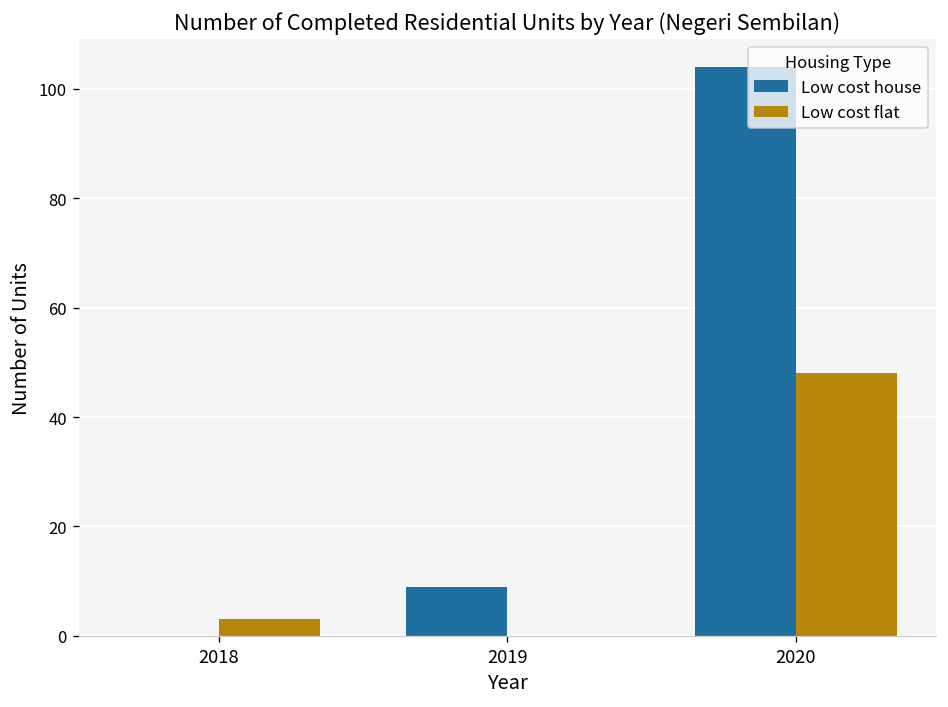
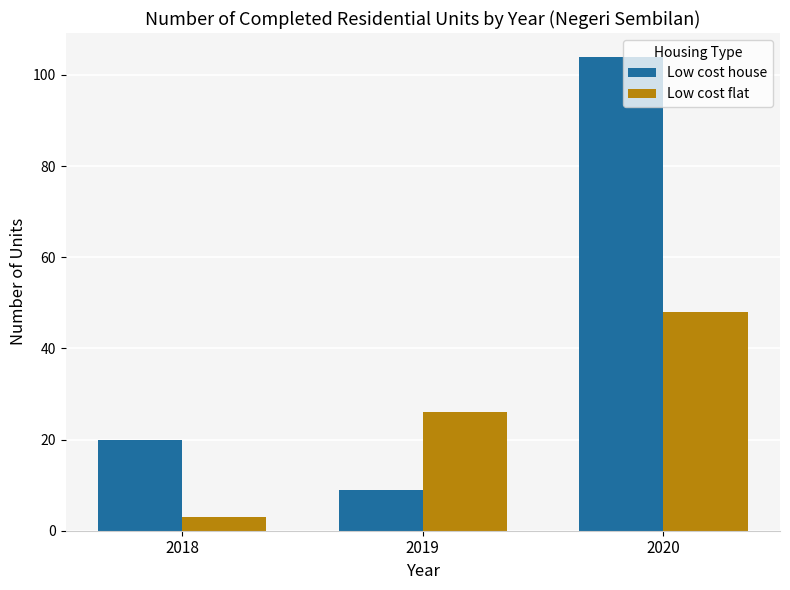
Low cost house, 2018: 0 -> 20
Low cost flat, 2019: 0 -> 26
